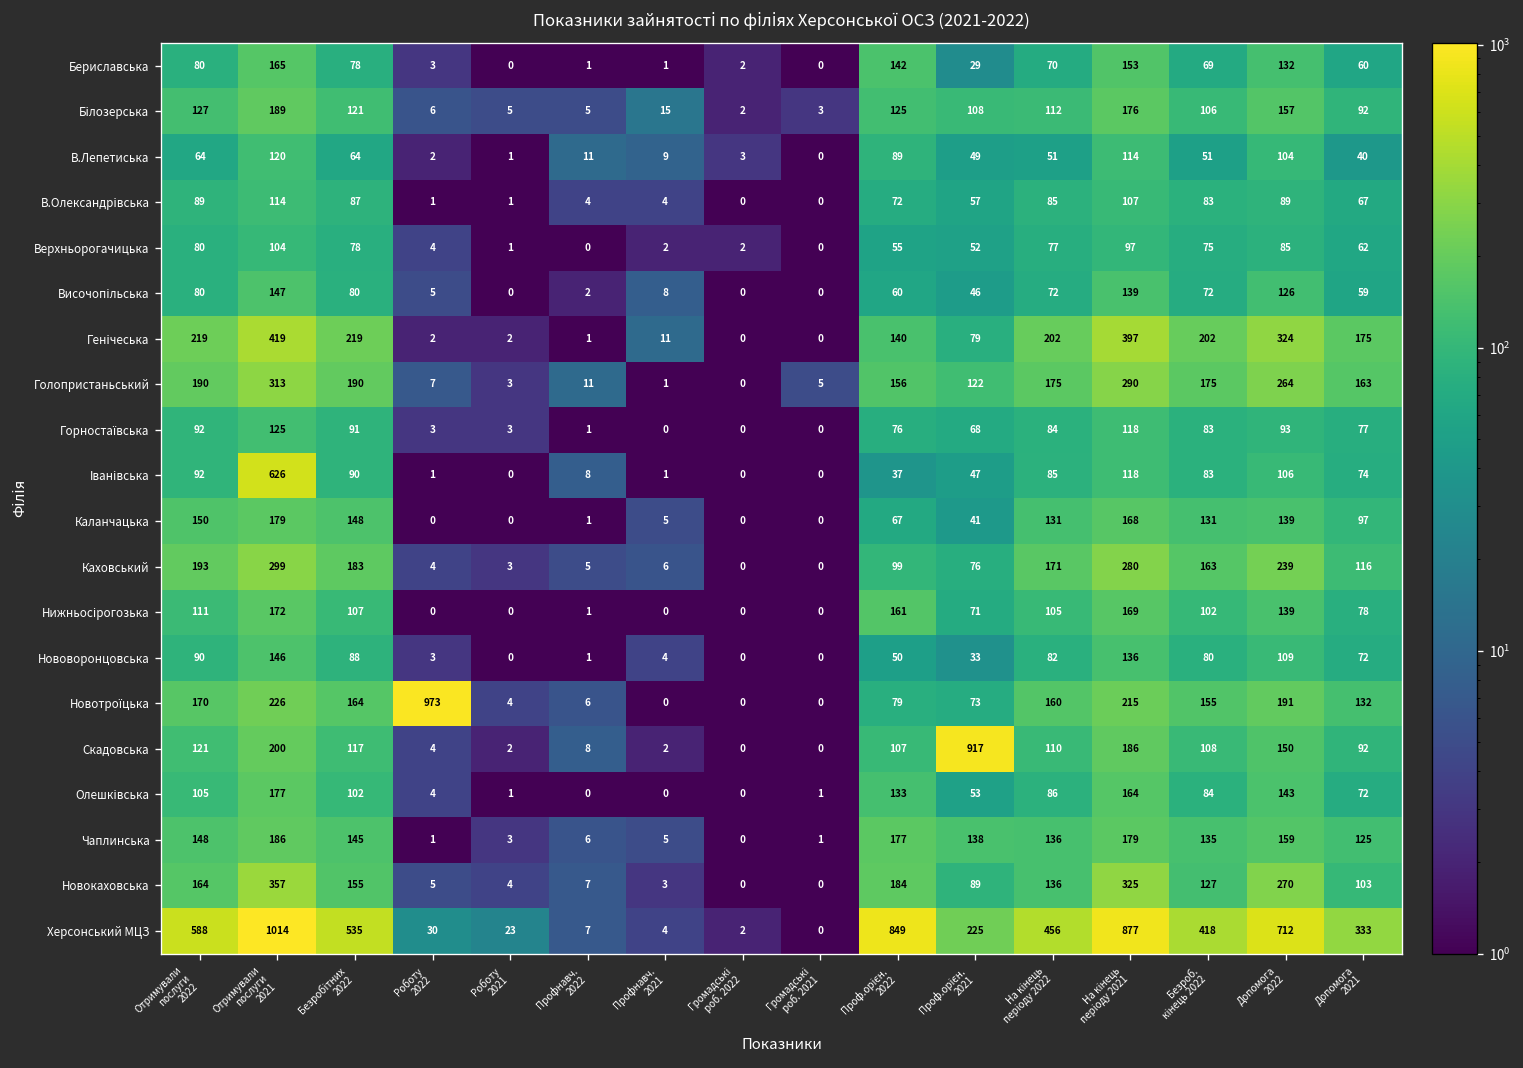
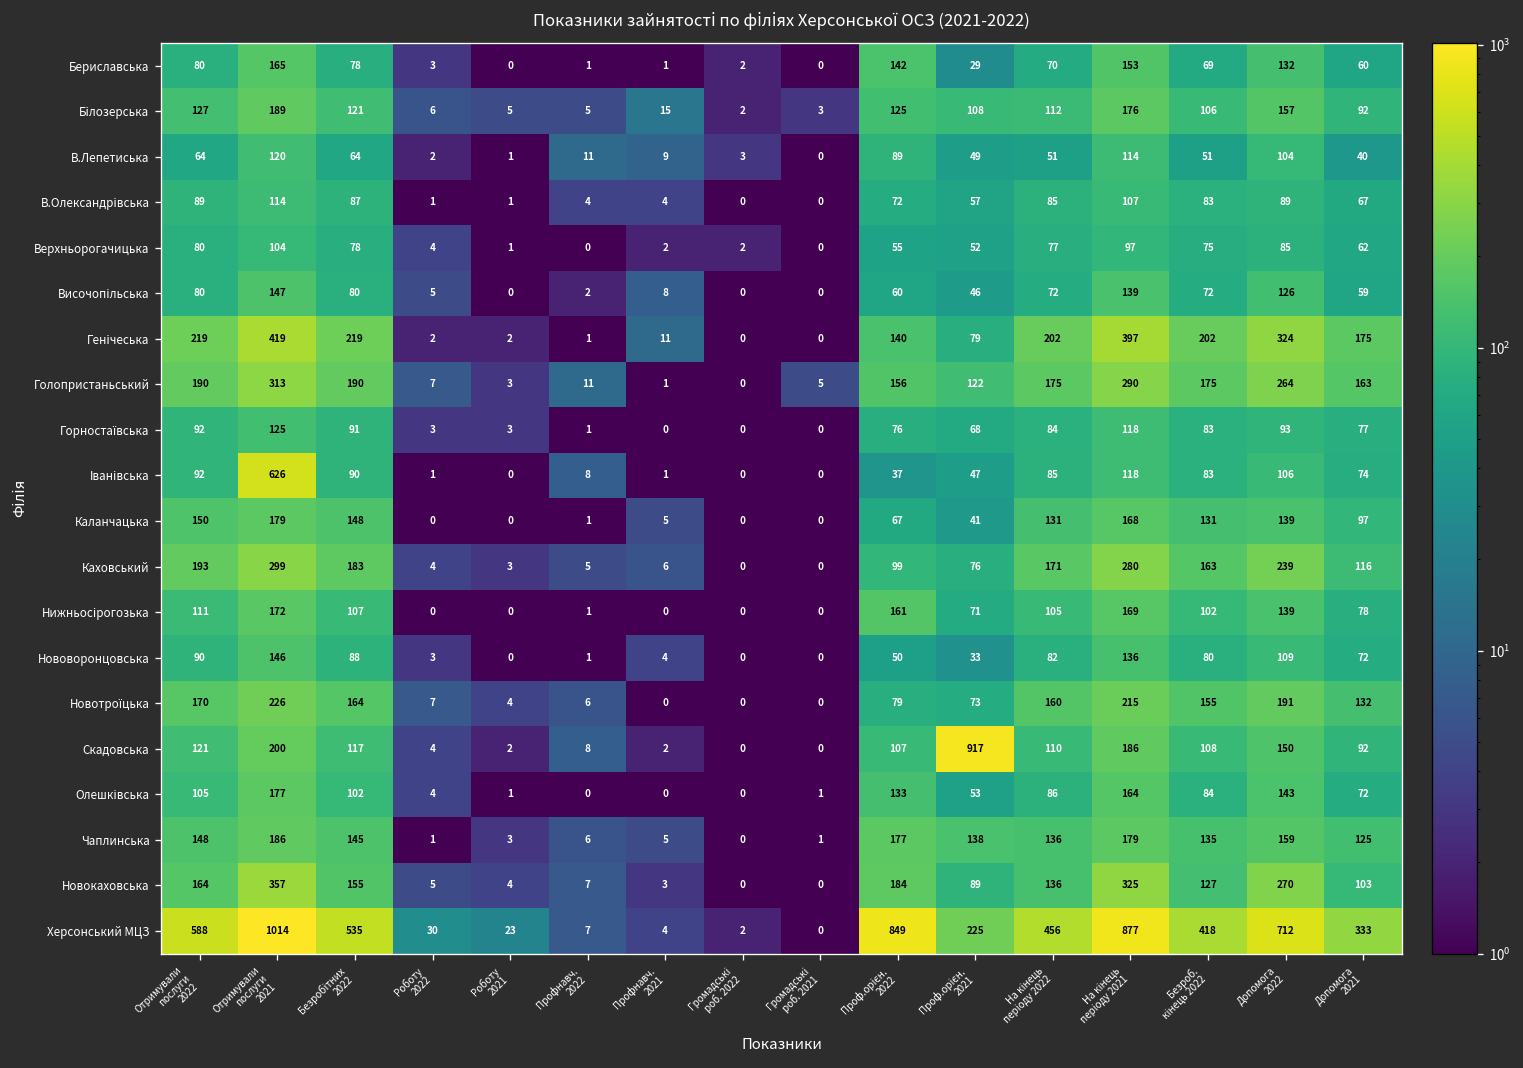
Новотроїцька, Роботу 2022: 973 -> 7
